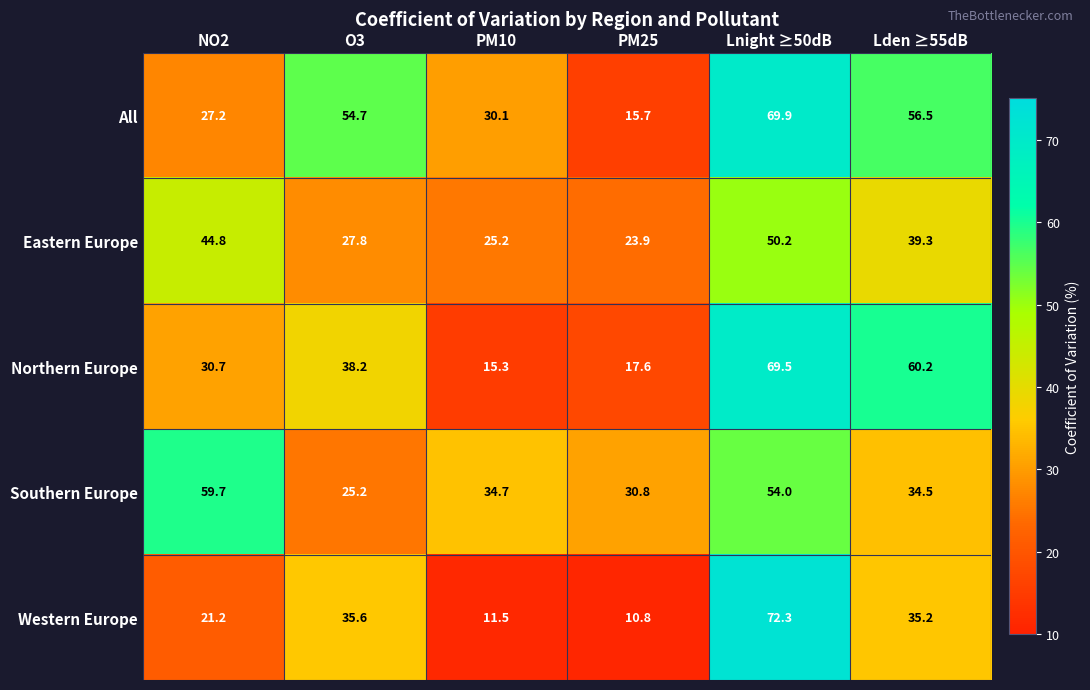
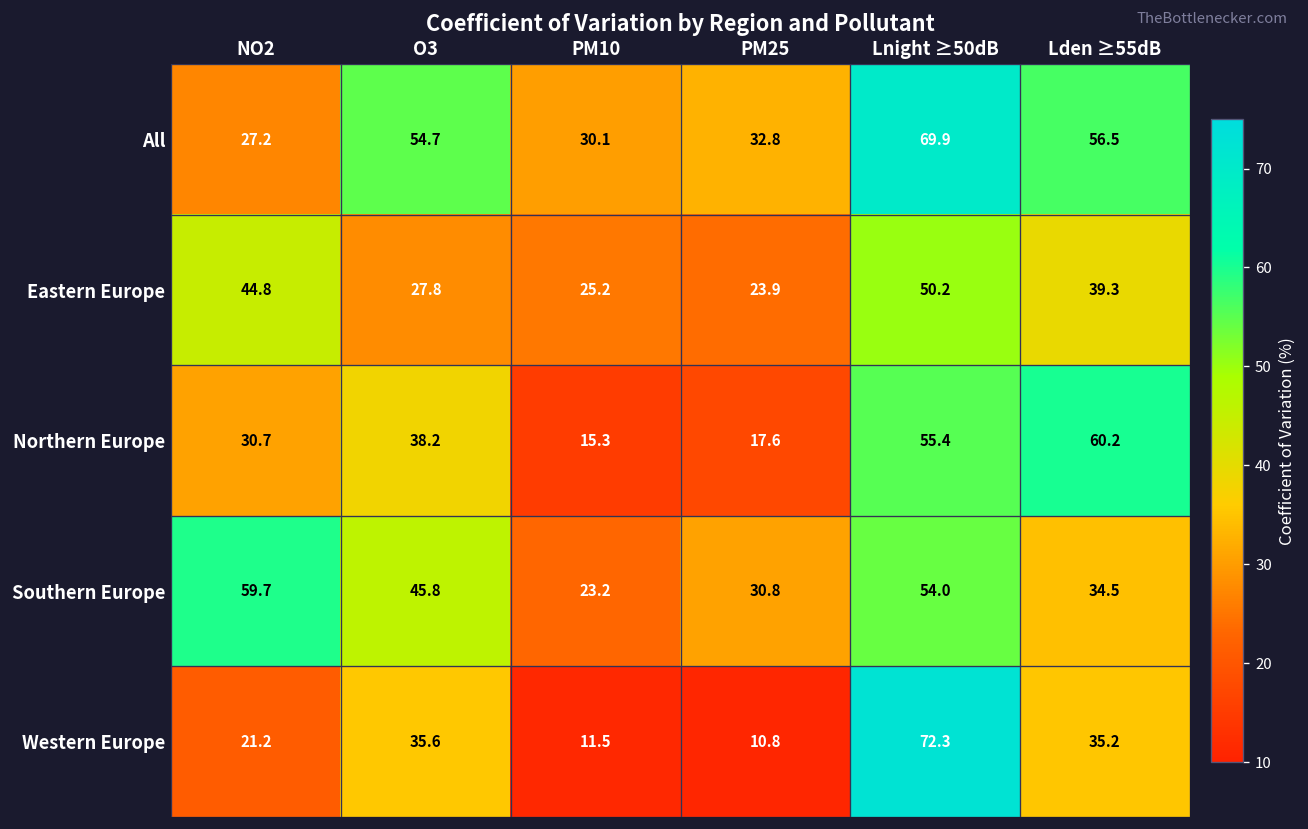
All, PM25: 15.7 -> 32.8
Northern Europe, Lnight ≥50dB: 69.5 -> 55.4
Southern Europe, O3: 25.2 -> 45.8
Southern Europe, PM10: 34.7 -> 23.2
